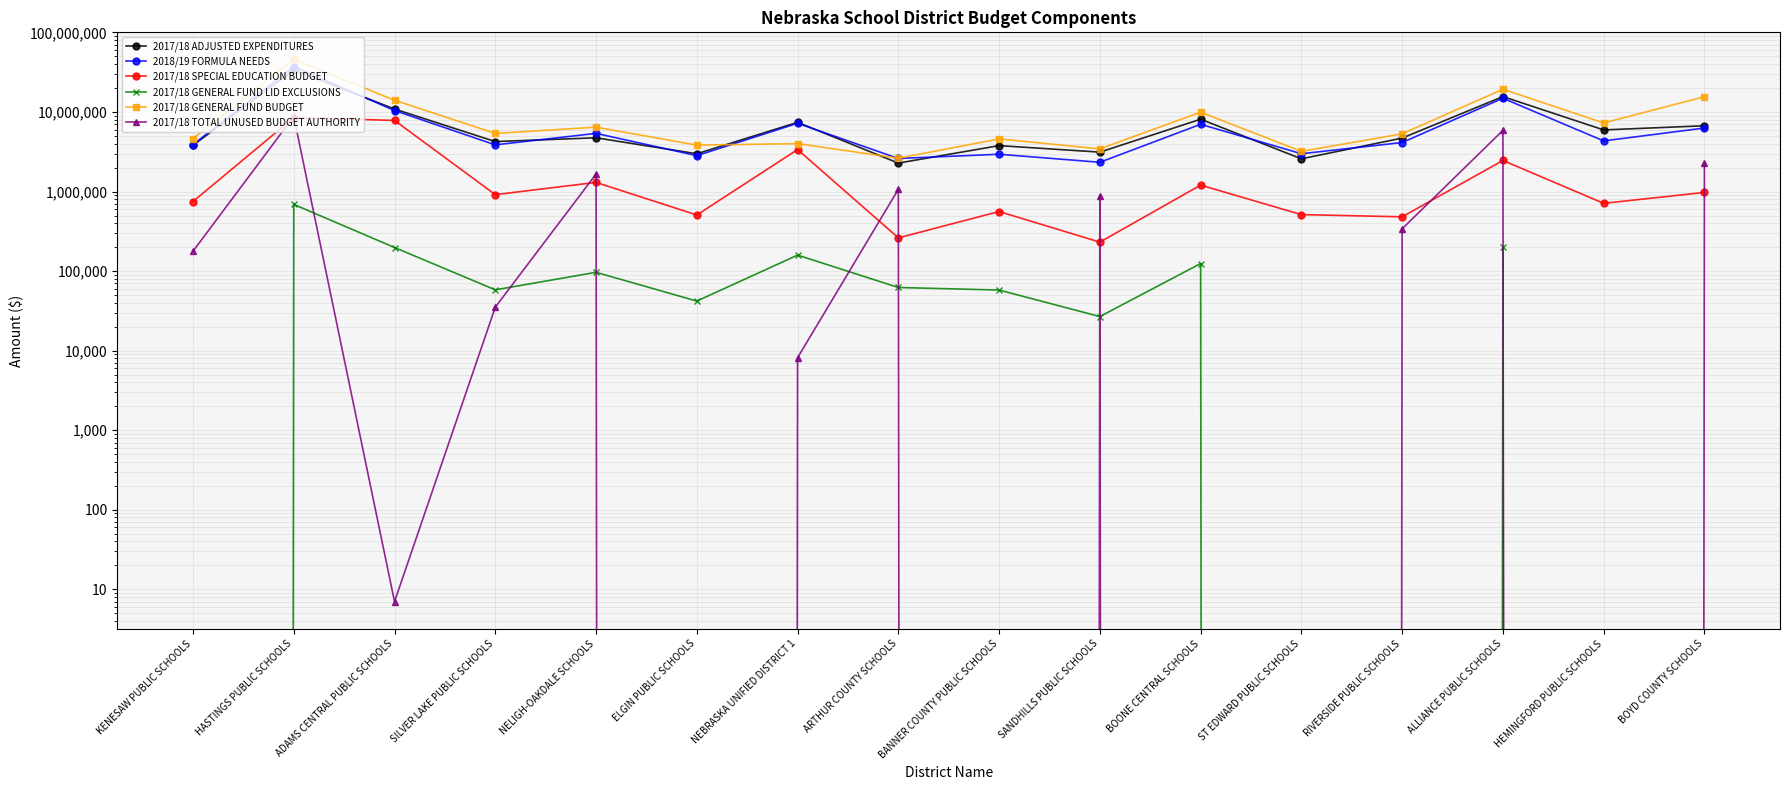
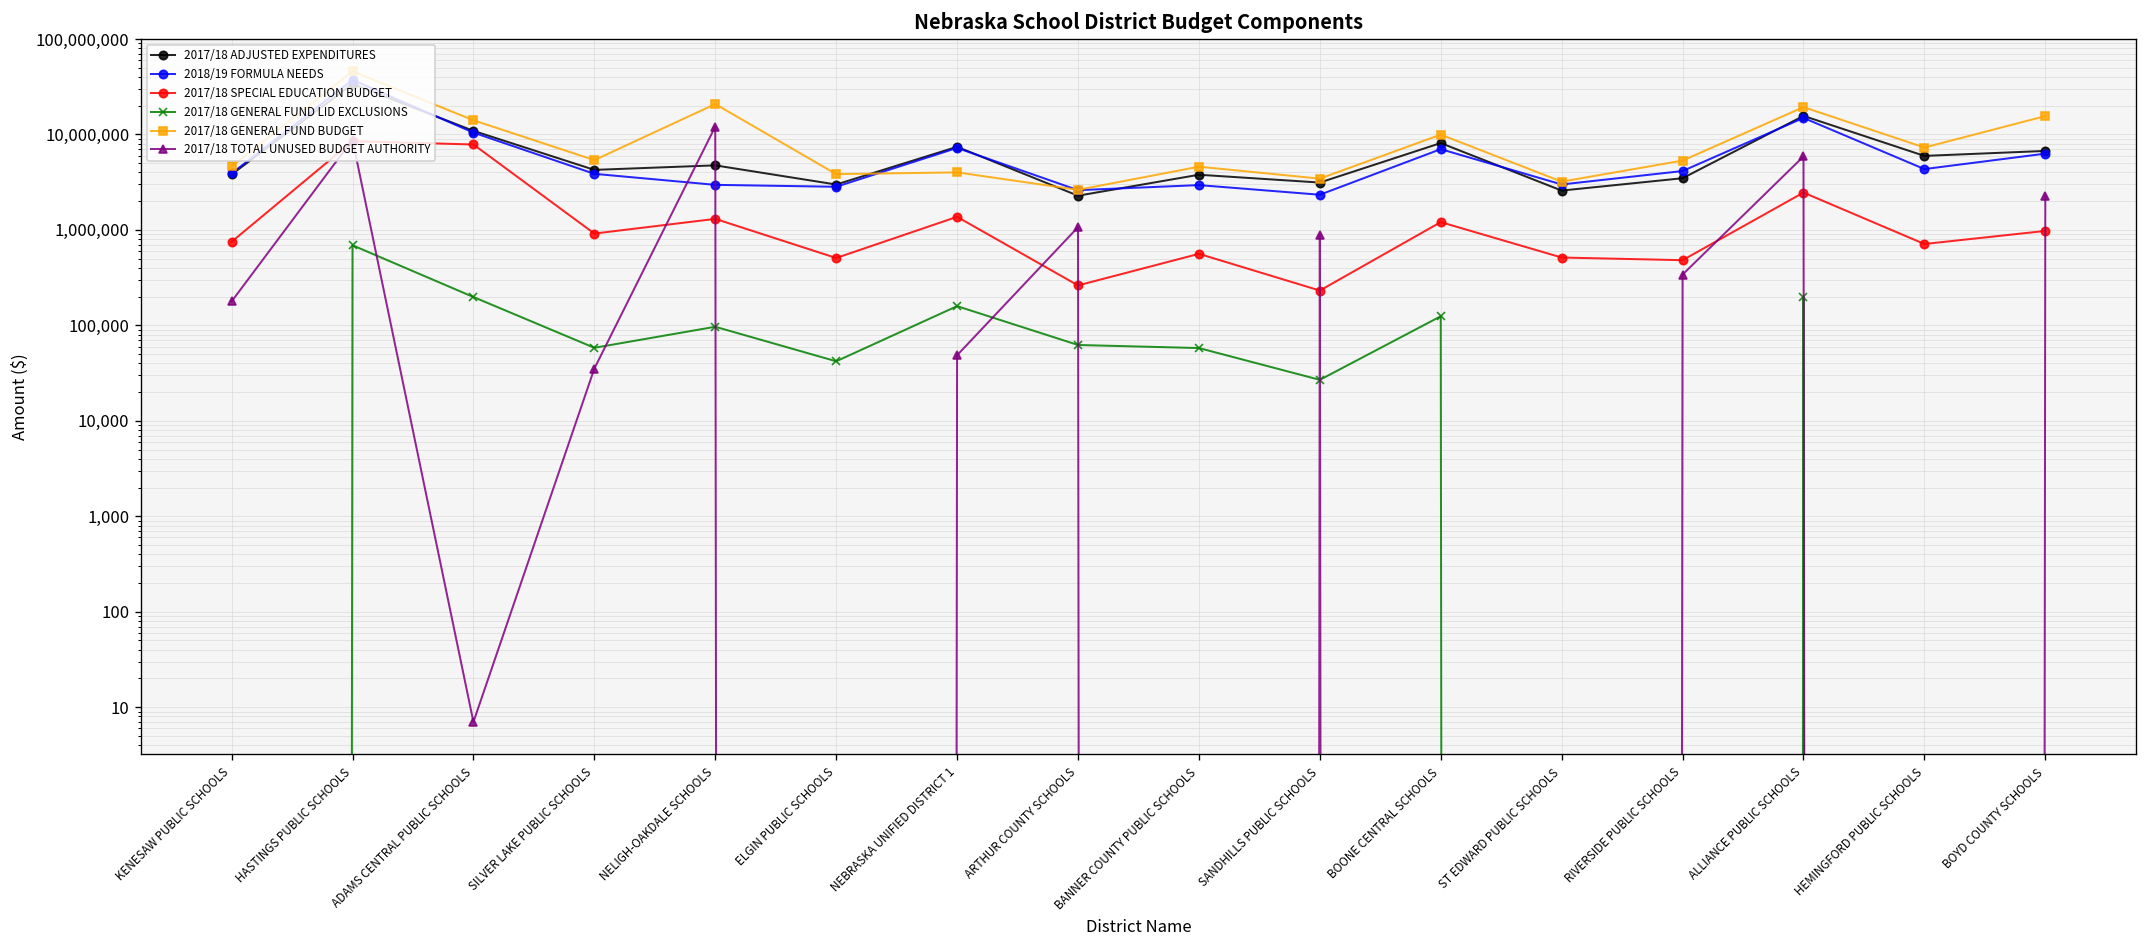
2018/19 FORMULA NEEDS, NELIGH-OAKDALE SCHOOLS: 5,000,000 -> 3,000,000
2017/18 GENERAL FUND BUDGET, NELIGH-OAKDALE SCHOOLS: 6,000,000 -> 21,000,000
2017/18 TOTAL UNUSED BUDGET AUTHORITY, NELIGH-OAKDALE SCHOOLS: 1,700,000 -> 12,000,000
2017/18 SPECIAL EDUCATION BUDGET, NEBRASKA UNIFIED DISTRICT 1: 3,400,000 -> 1,400,000
2017/18 TOTAL UNUSED BUDGET AUTHORITY, NEBRASKA UNIFIED DISTRICT 1: 8,000 -> 50,000
2017/18 ADJUSTED EXPENDITURES, RIVERSIDE PUBLIC SCHOOLS: 5,000,000 -> 3,000,000
